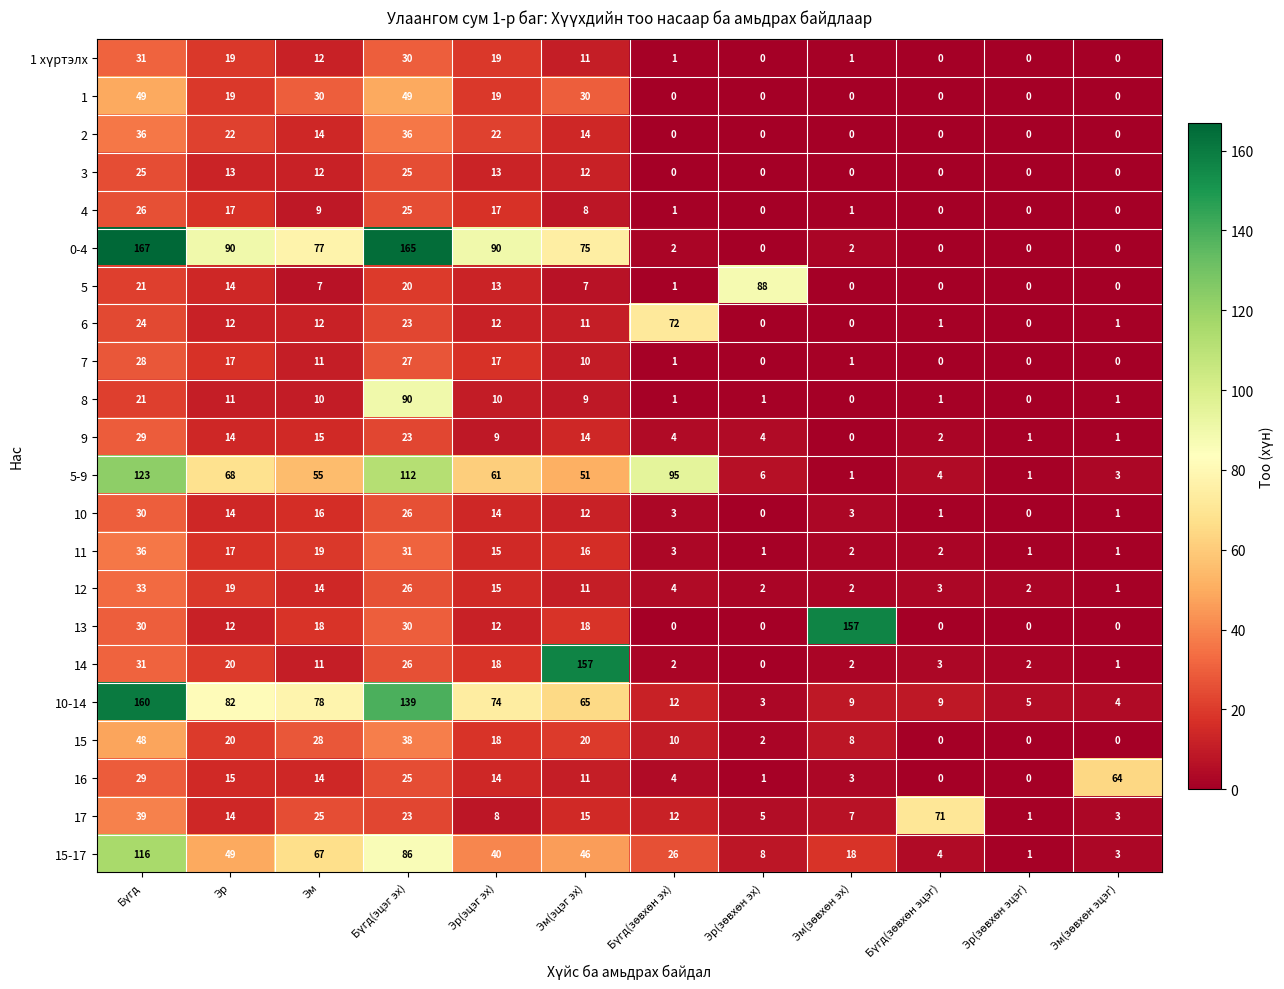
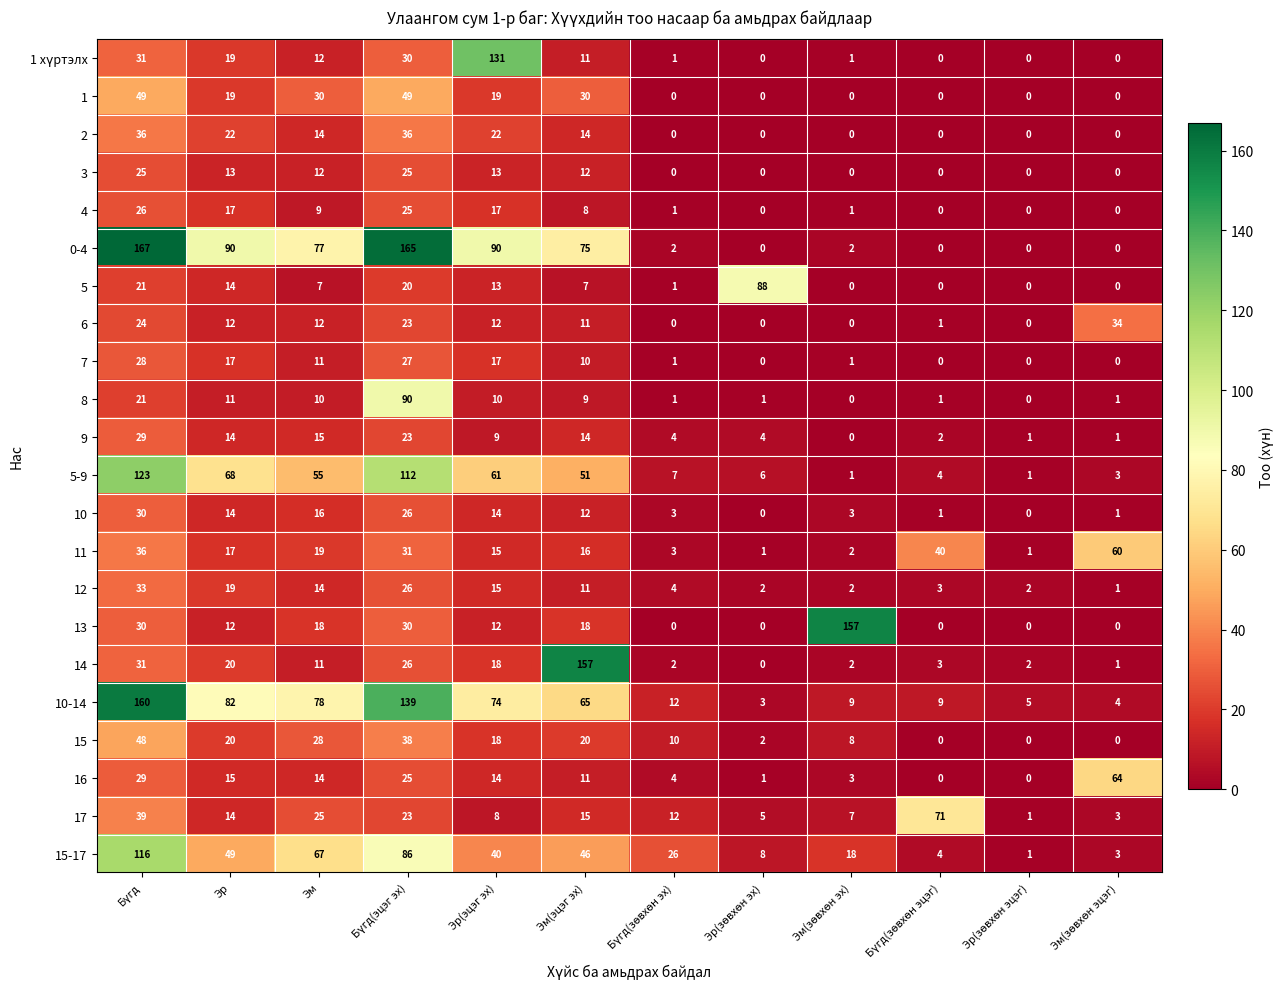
1 хүртэлх, Эр(эцэг эх): 19 -> 131
6, Бүгд(зөвхөн эх): 72 -> 0
6, Эм(зөвхөн эцэг): 1 -> 34
5-9, Бүгд(зөвхөн эх): 95 -> 7
11, Бүгд(зөвхөн эцэг): 2 -> 40
11, Эм(зөвхөн эцэг): 1 -> 60
